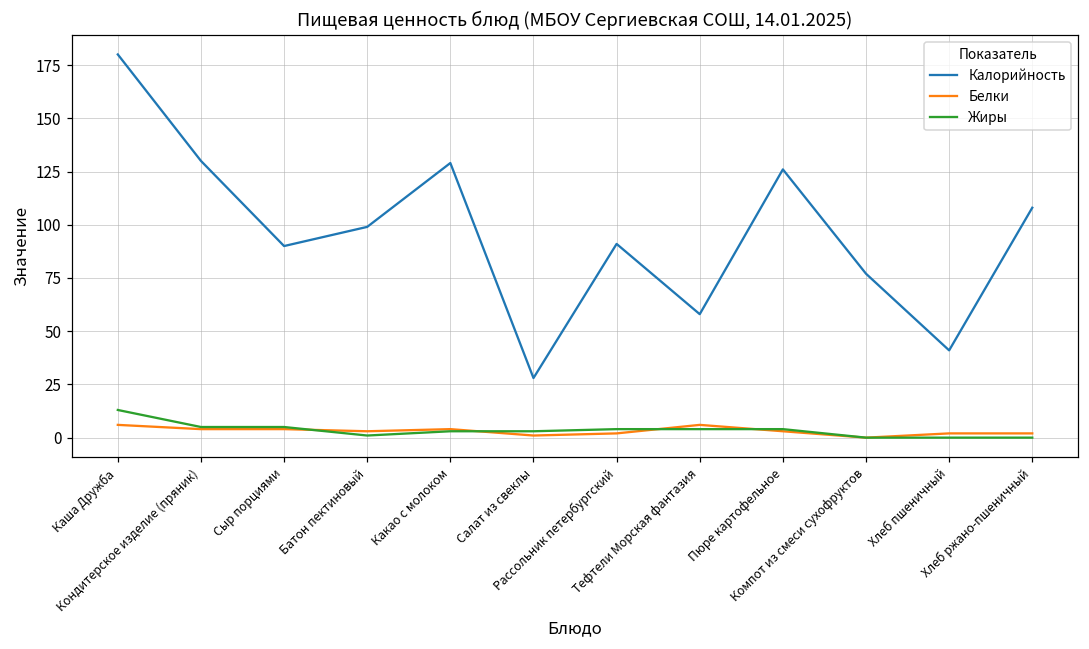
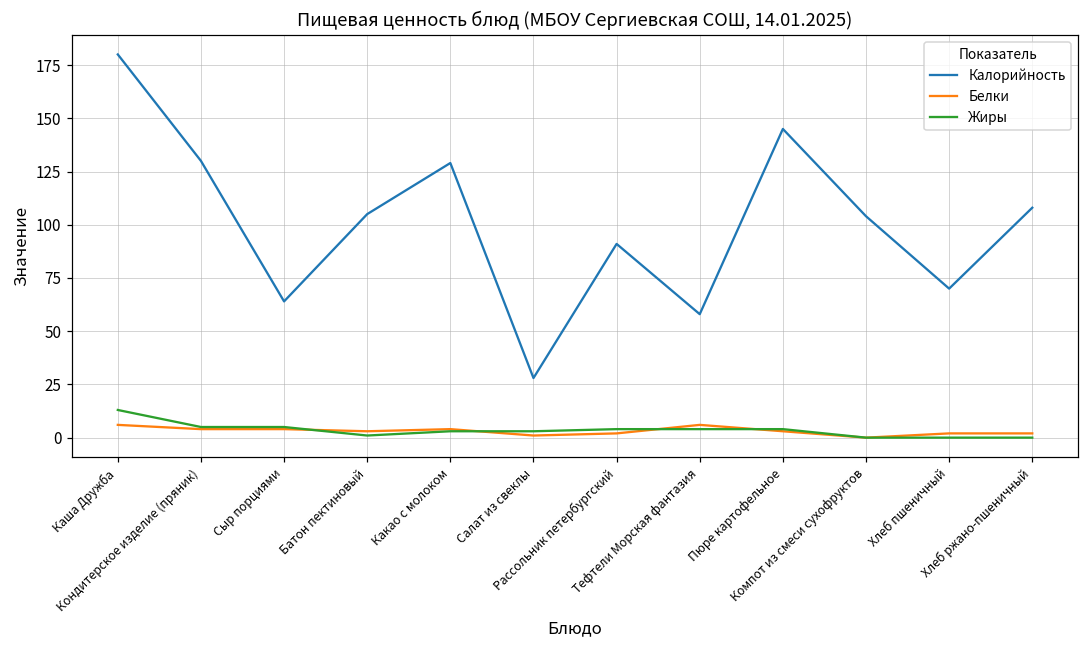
Калорийность, Сыр порциями: 90 -> 64
Калорийность, Батон пектиновый: 99 -> 105
Калорийность, Пюре картофельное: 126 -> 145
Калорийность, Компот из смеси сухофруктов: 77 -> 104
Калорийность, Хлеб пшеничный: 41 -> 70
